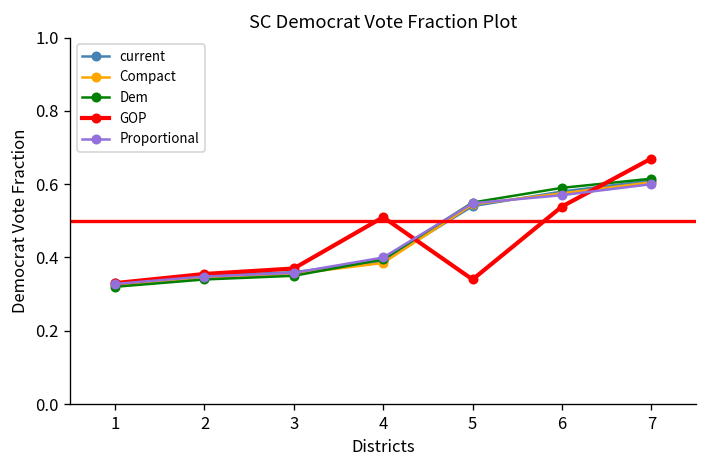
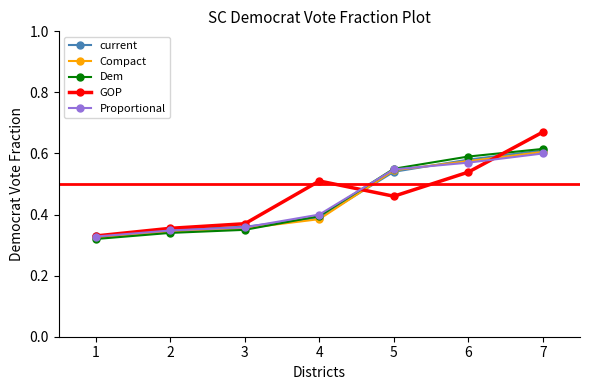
GOP, 5: 0.34 -> 0.46
